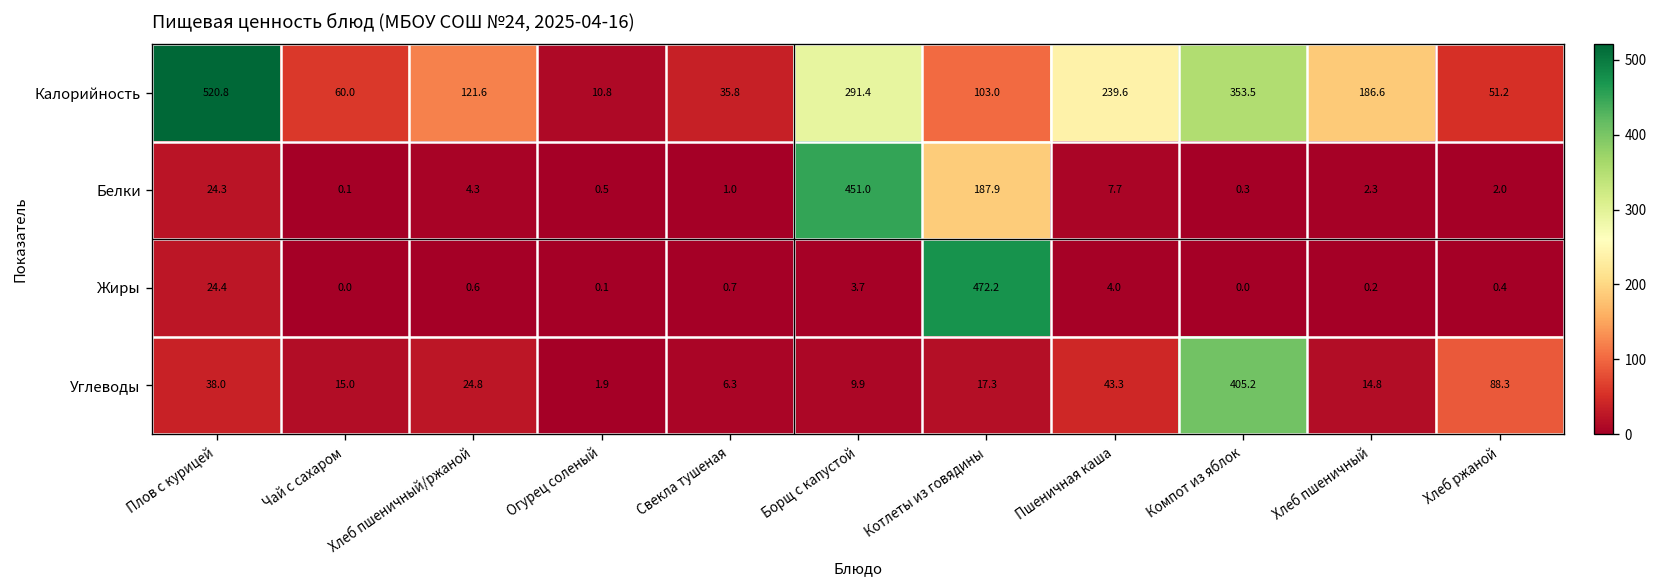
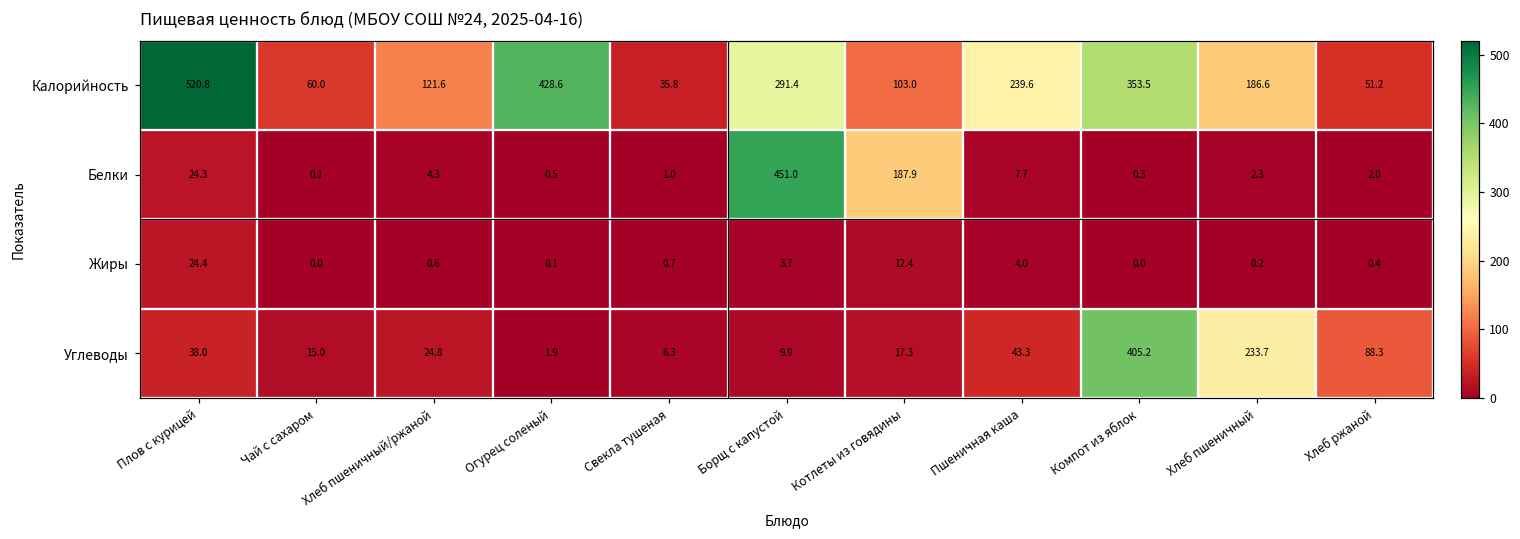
Калорийность, Огурец соленый: 10.8 -> 428.6
Жиры, Котлеты из говядины: 472.2 -> 12.4
Углеводы, Хлеб пшеничный: 14.8 -> 233.7
